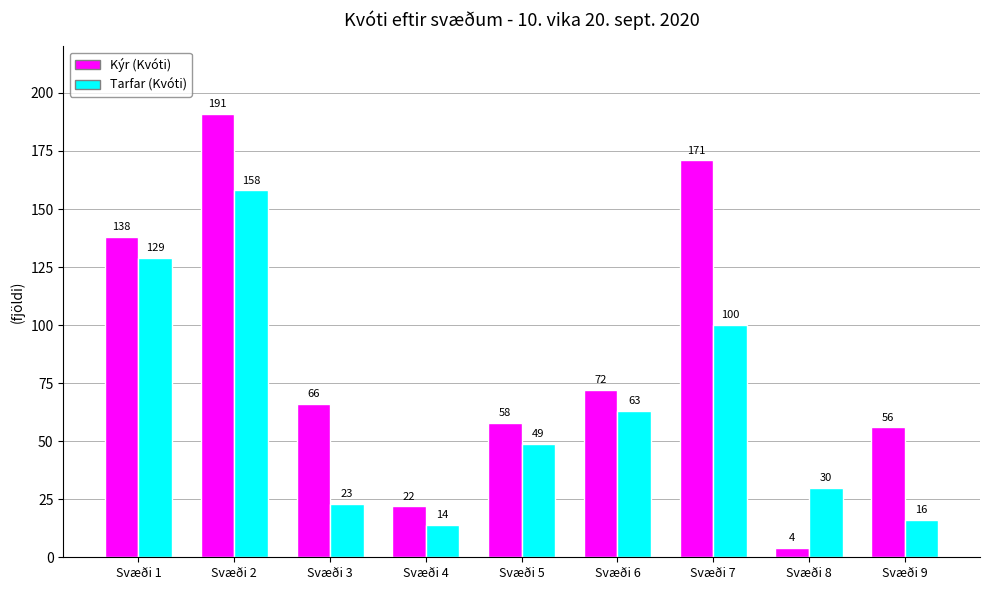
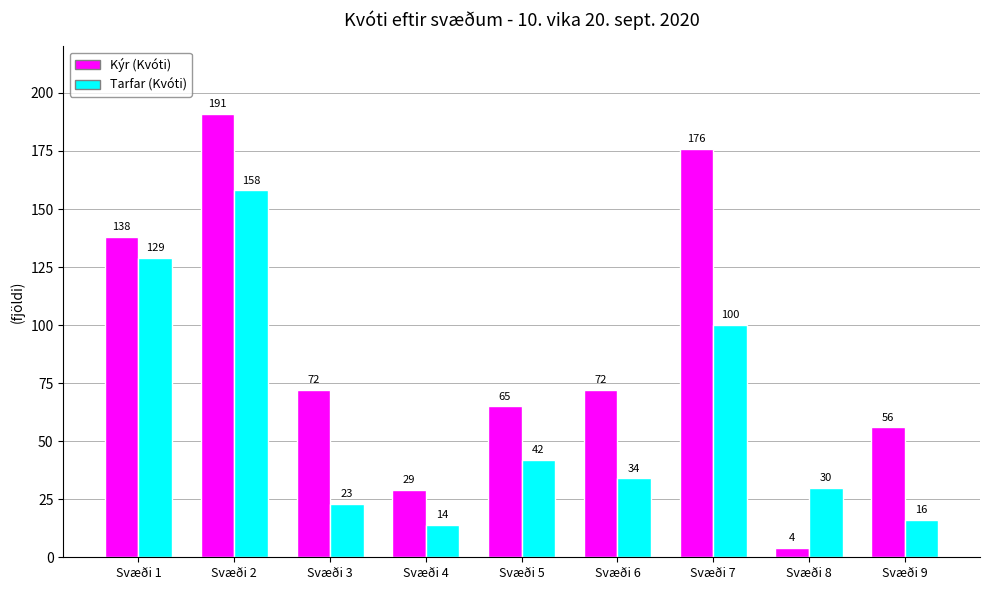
Kýr (Kvóti), Svæði 3: 66 -> 72
Kýr (Kvóti), Svæði 4: 22 -> 29
Kýr (Kvóti), Svæði 5: 58 -> 65
Tarfar (Kvóti), Svæði 5: 49 -> 42
Tarfar (Kvóti), Svæði 6: 63 -> 34
Kýr (Kvóti), Svæði 7: 171 -> 176
